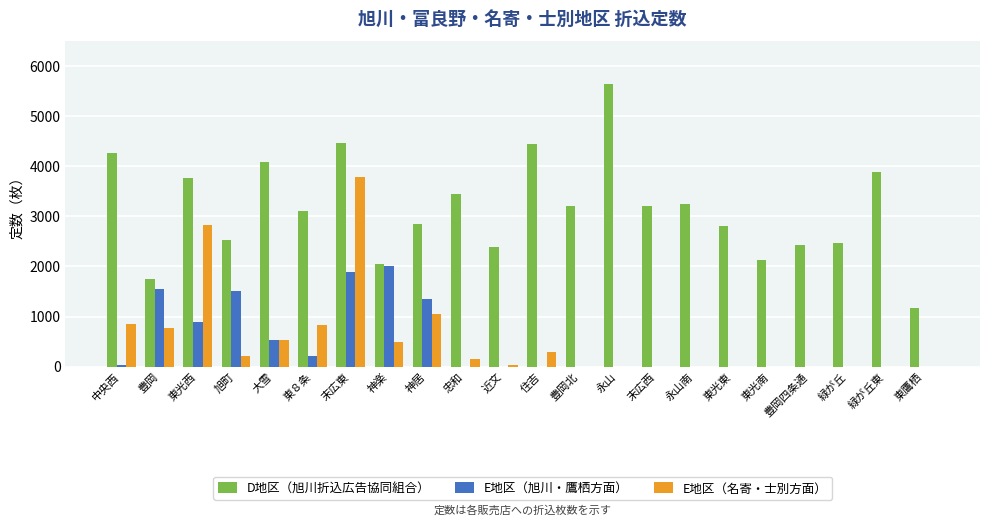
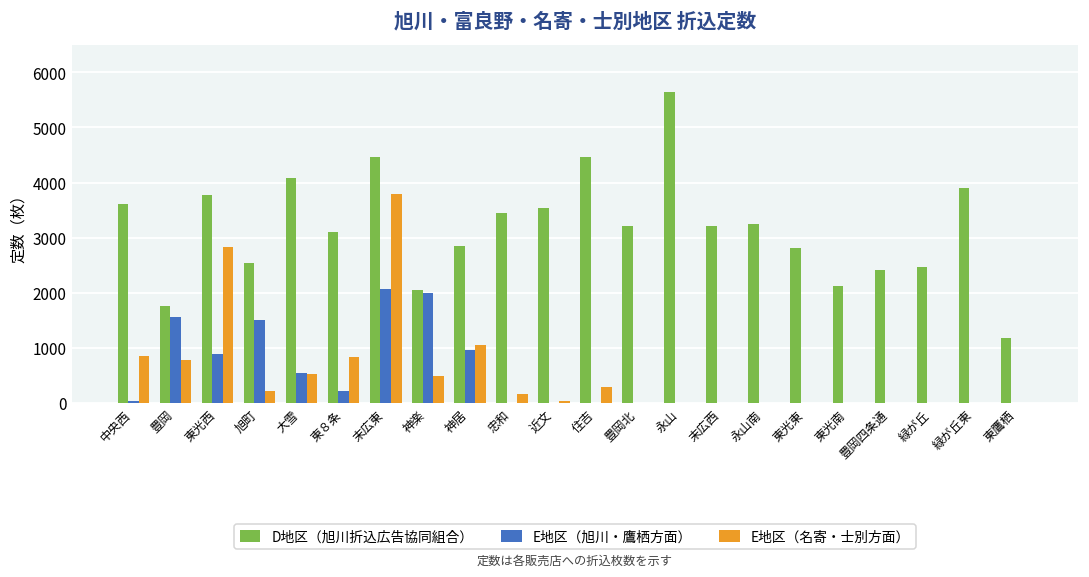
D地区（旭川折込広告協同組合）, 中央西: 4300 -> 3600
E地区（旭川・鷹栖方面）, 末広東: 1900 -> 2100
E地区（旭川・鷹栖方面）, 神居: 1400 -> 1000
D地区（旭川折込広告協同組合）, 近文: 2400 -> 3500
